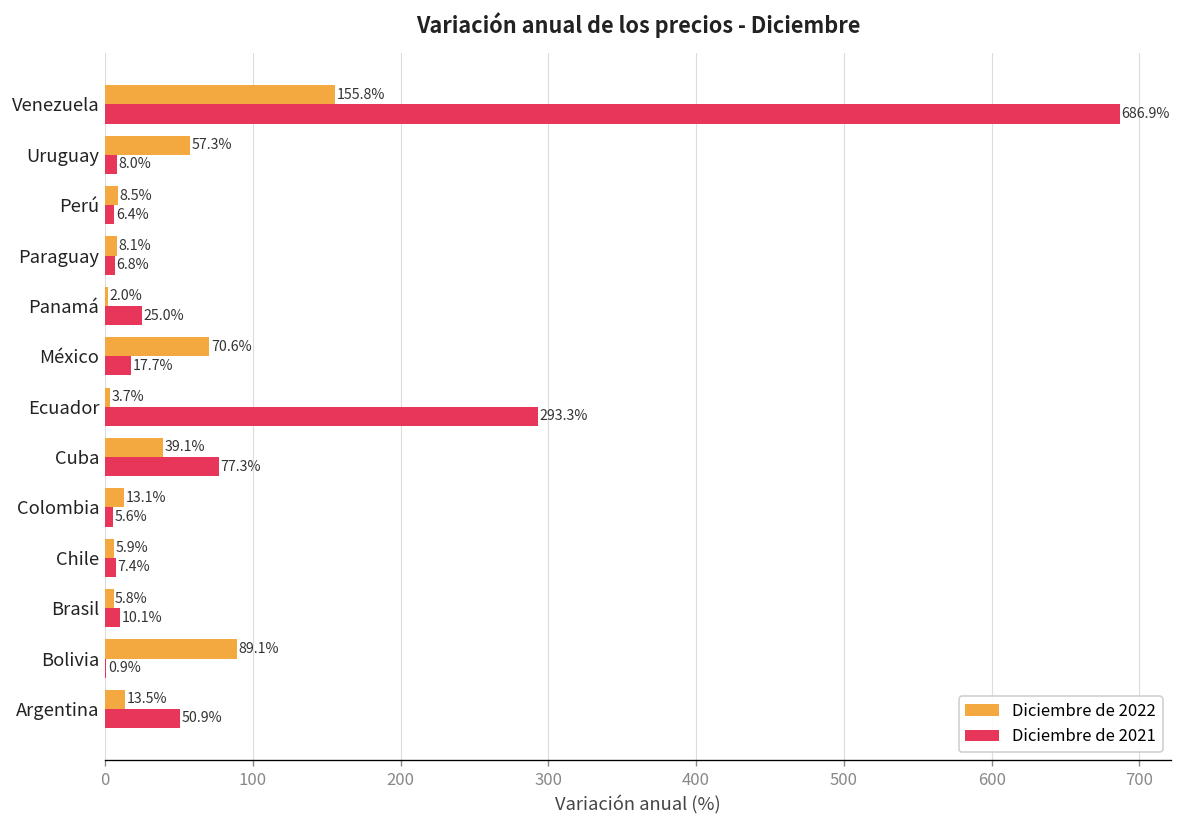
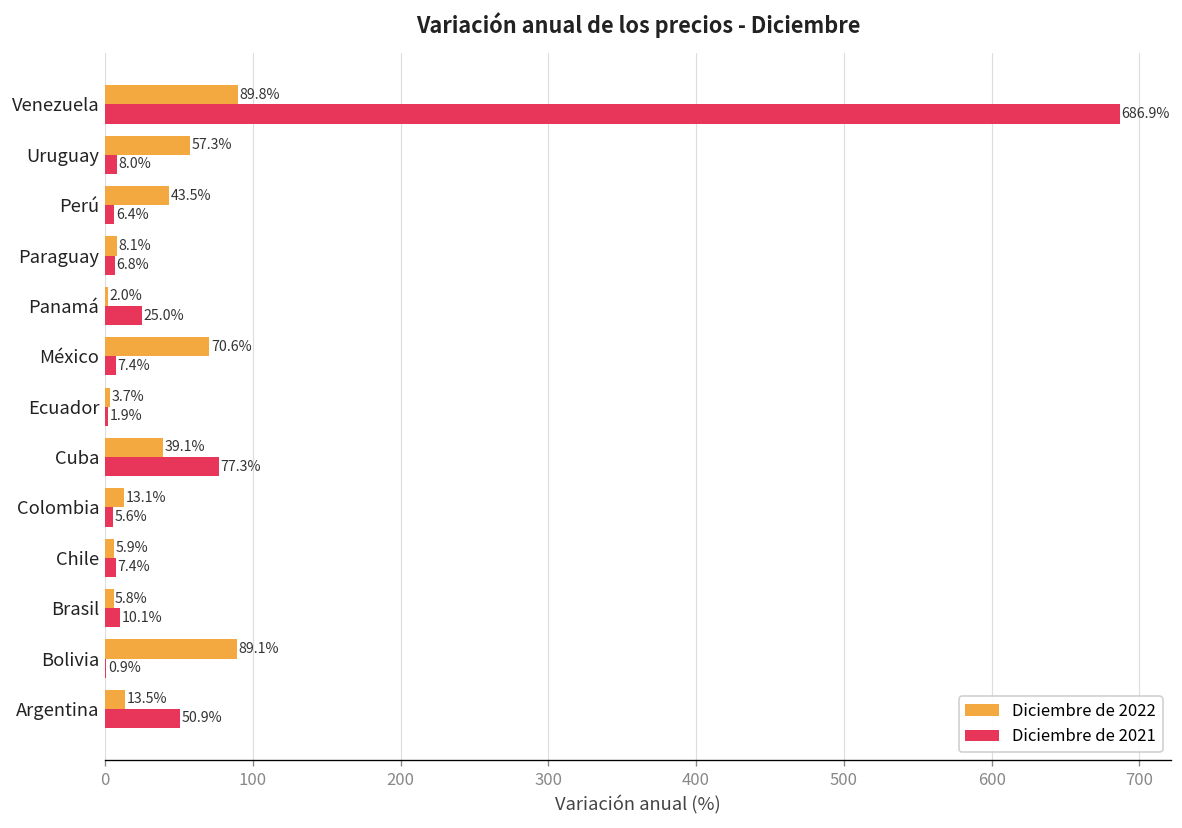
Diciembre de 2022, Venezuela: 155.8% -> 89.8%
Diciembre de 2022, Perú: 8.5% -> 43.5%
Diciembre de 2021, México: 17.7% -> 7.4%
Diciembre de 2021, Ecuador: 293.3% -> 1.9%
